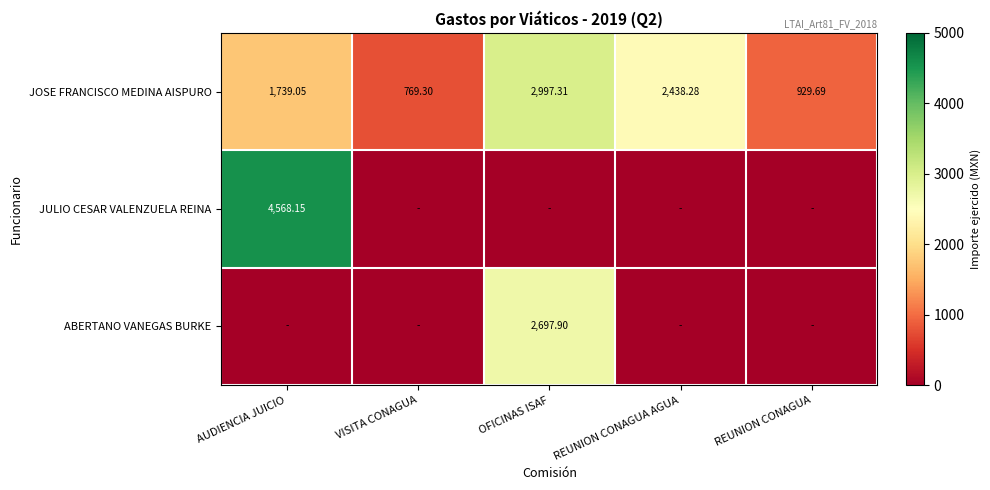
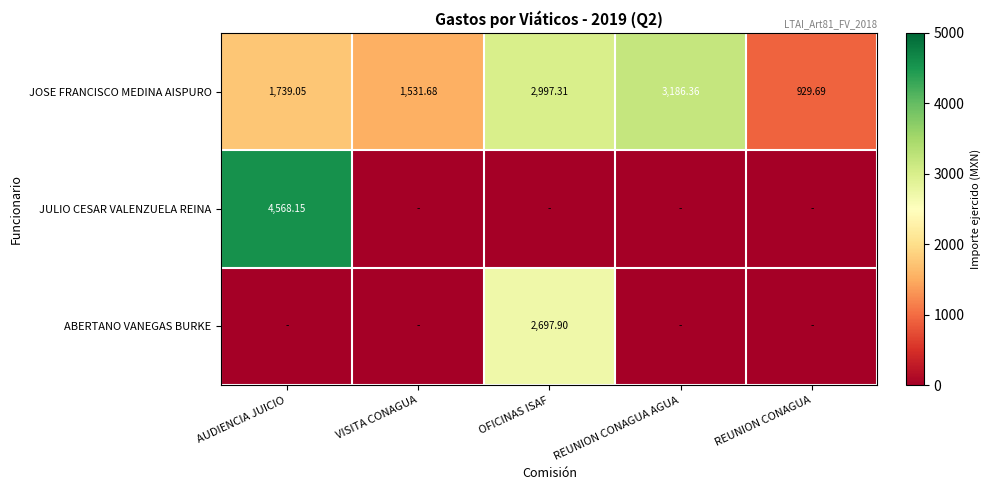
JOSE FRANCISCO MEDINA AISPURO, VISITA CONAGUA: 769.30 -> 1,531.68
JOSE FRANCISCO MEDINA AISPURO, REUNION CONAGUA AGUA: 2,438.28 -> 3,186.36
